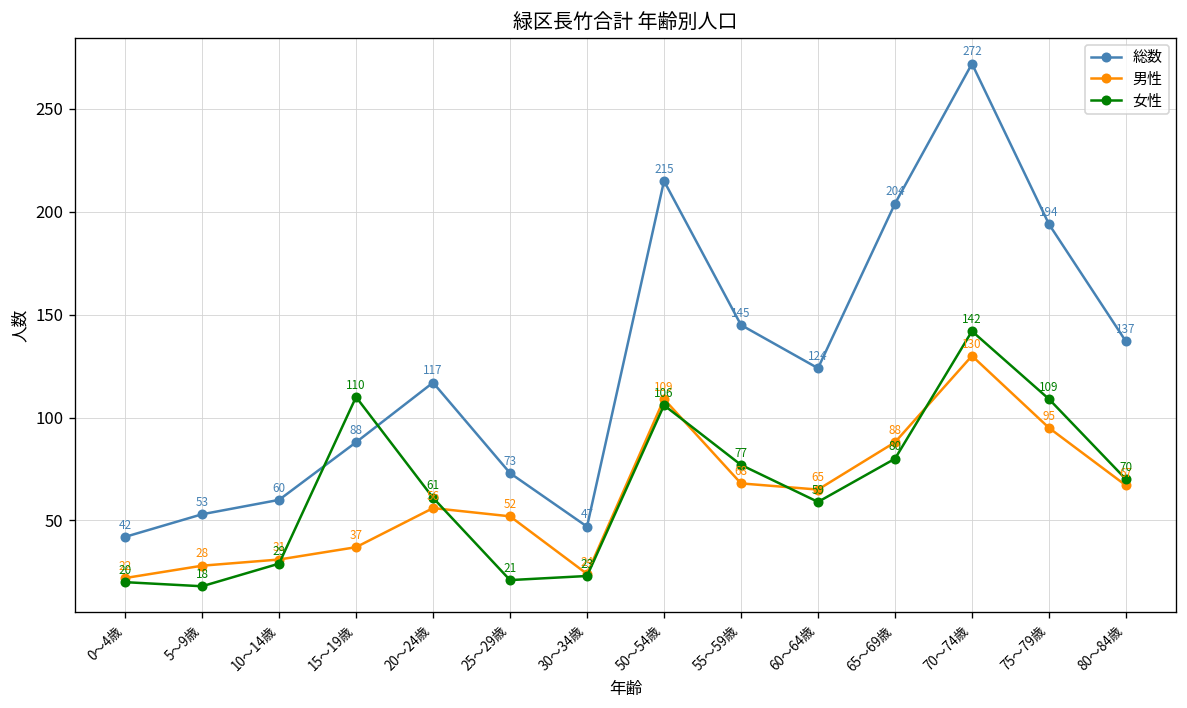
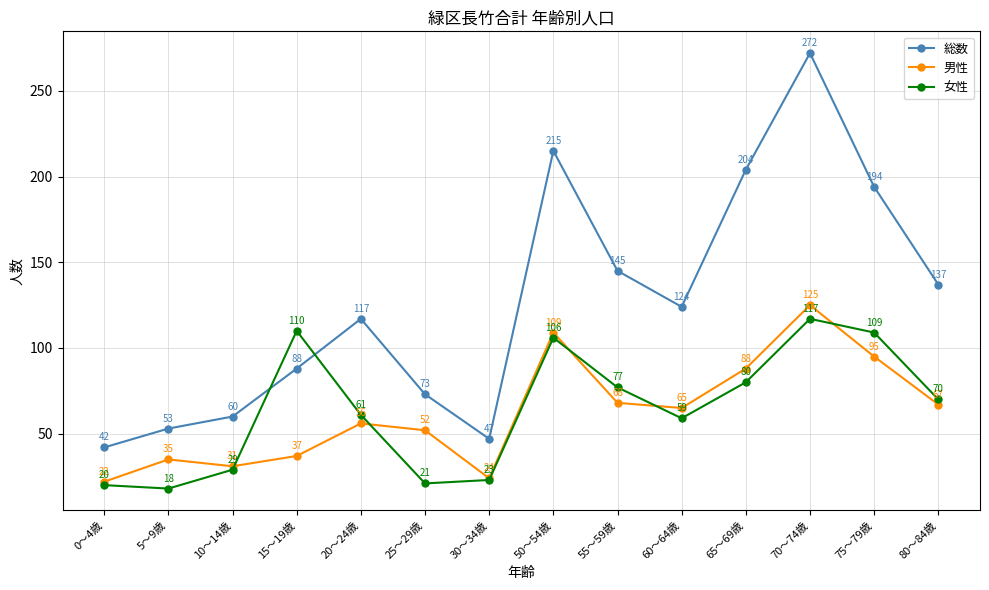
男性, 5～9歳: 28 -> 35
男性, 70～74歳: 130 -> 125
女性, 70～74歳: 142 -> 117
